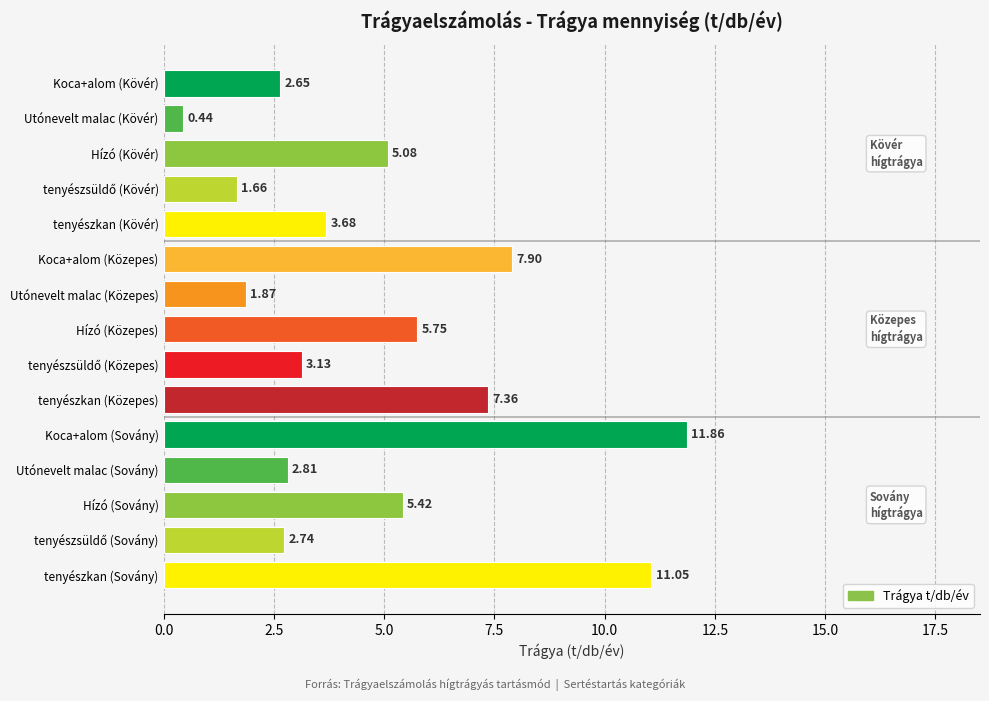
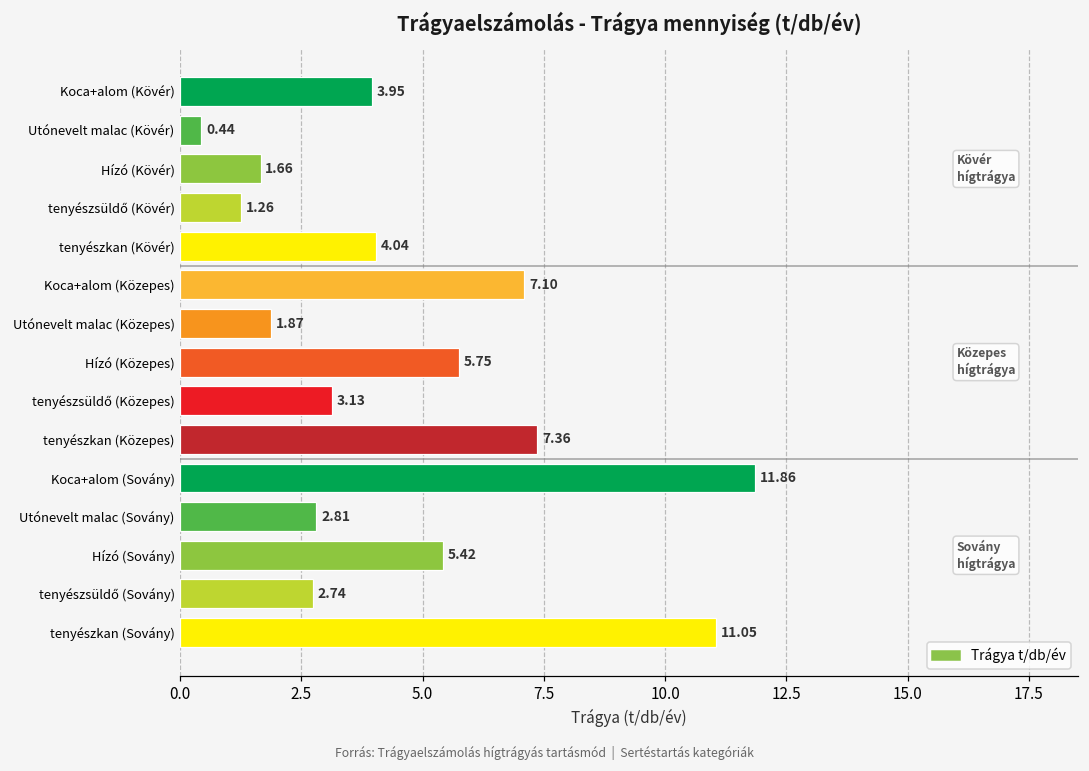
Koca+alom (Kövér): 2.65 -> 3.95
Hízó (Kövér): 5.08 -> 1.66
tenyészsüldő (Kövér): 1.66 -> 1.26
tenyészkan (Kövér): 3.68 -> 4.04
Koca+alom (Közepes): 7.90 -> 7.10
